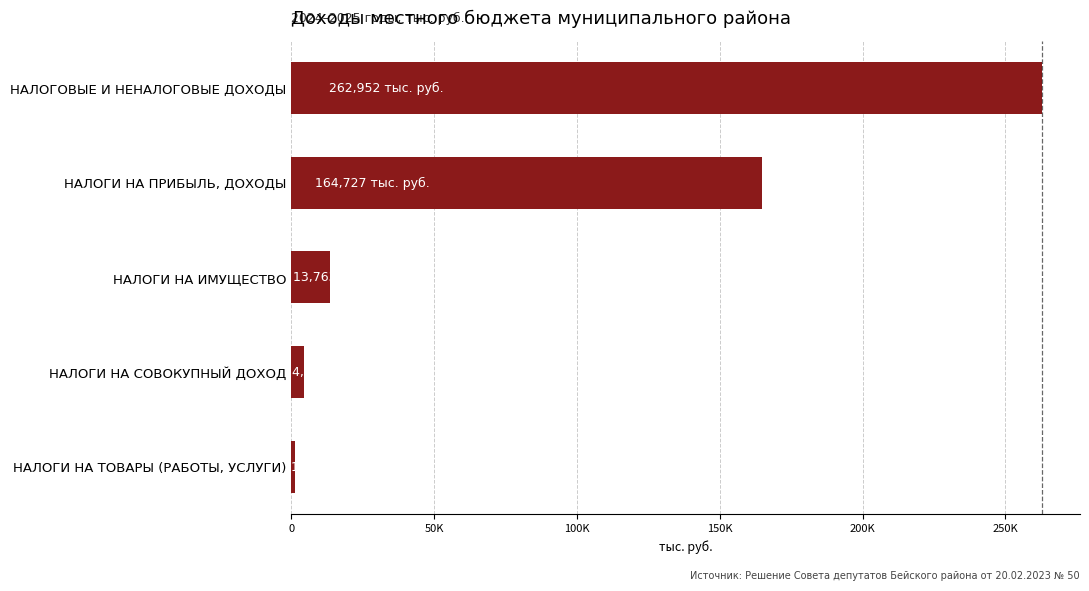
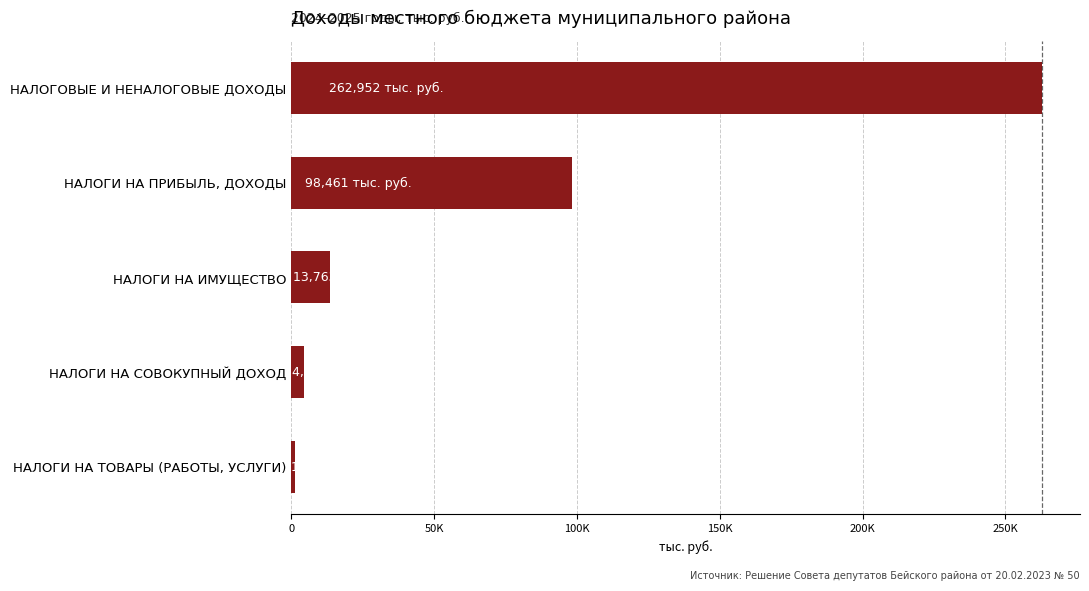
НАЛОГИ НА ПРИБЫЛЬ, ДОХОДЫ: 164,727 -> 98,461
